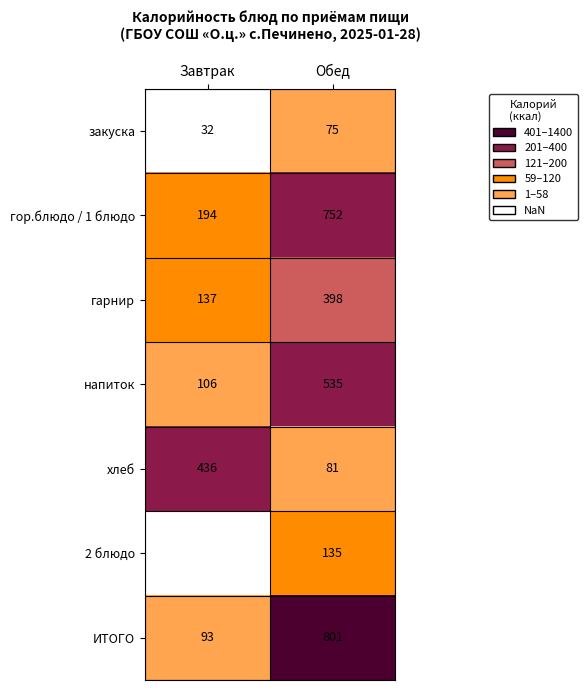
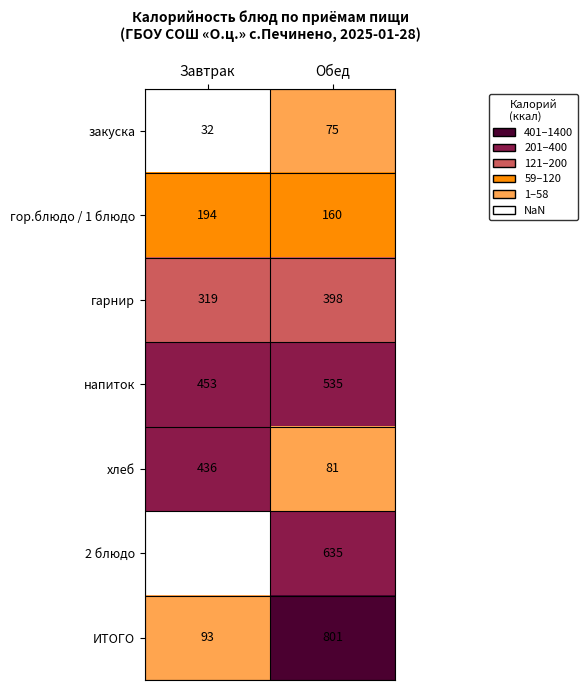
гор.блюдо / 1 блюдо, Обед: 752 -> 160
гарнир, Завтрак: 137 -> 319
напиток, Завтрак: 106 -> 453
2 блюдо, Обед: 135 -> 635
